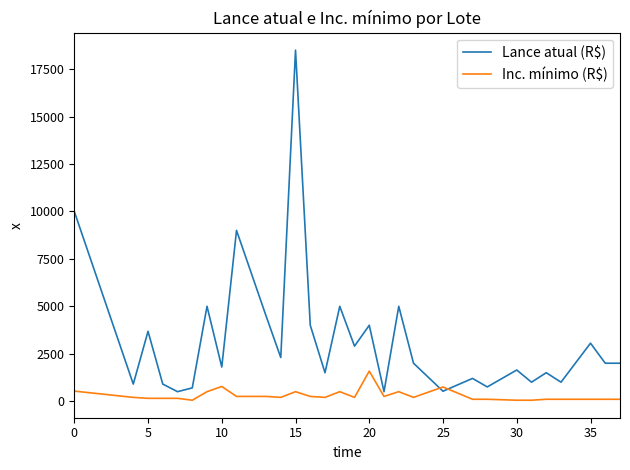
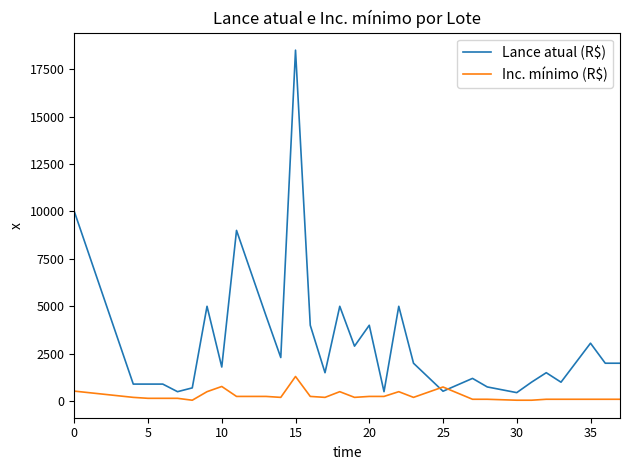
Lance atual (R$), 5: 3700 -> 900
Inc. mínimo (R$), 15: 500 -> 1300
Inc. mínimo (R$), 20: 1600 -> 300
Lance atual (R$), 30: 1600 -> 500
